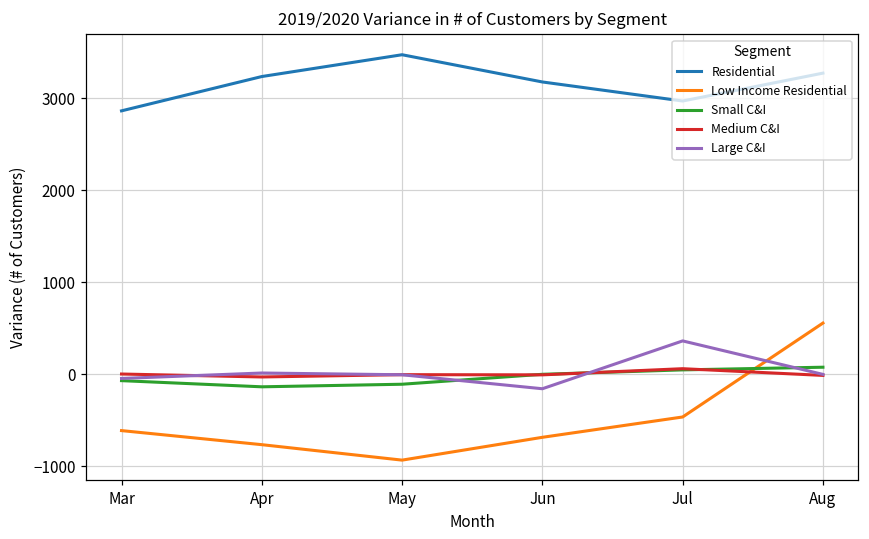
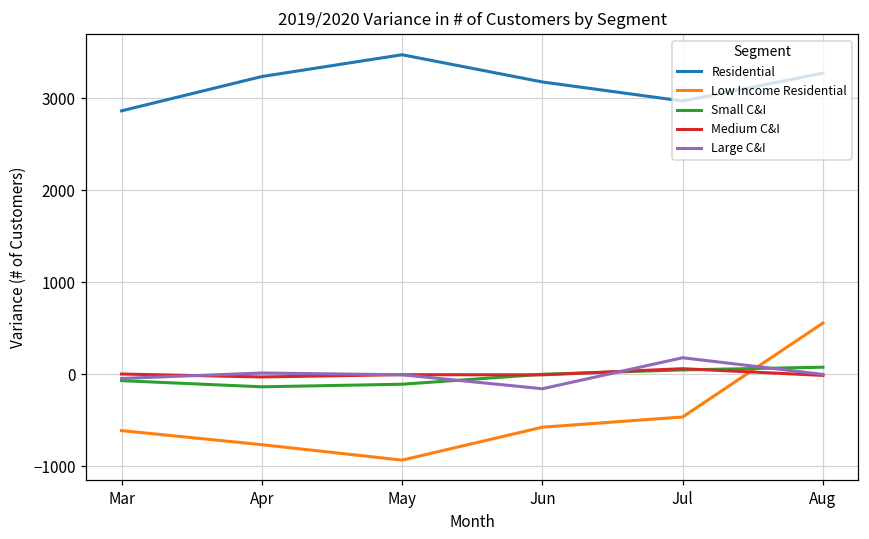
Low Income Residential, Jun: -700 -> -600
Large C&I, Jul: 400 -> 200
